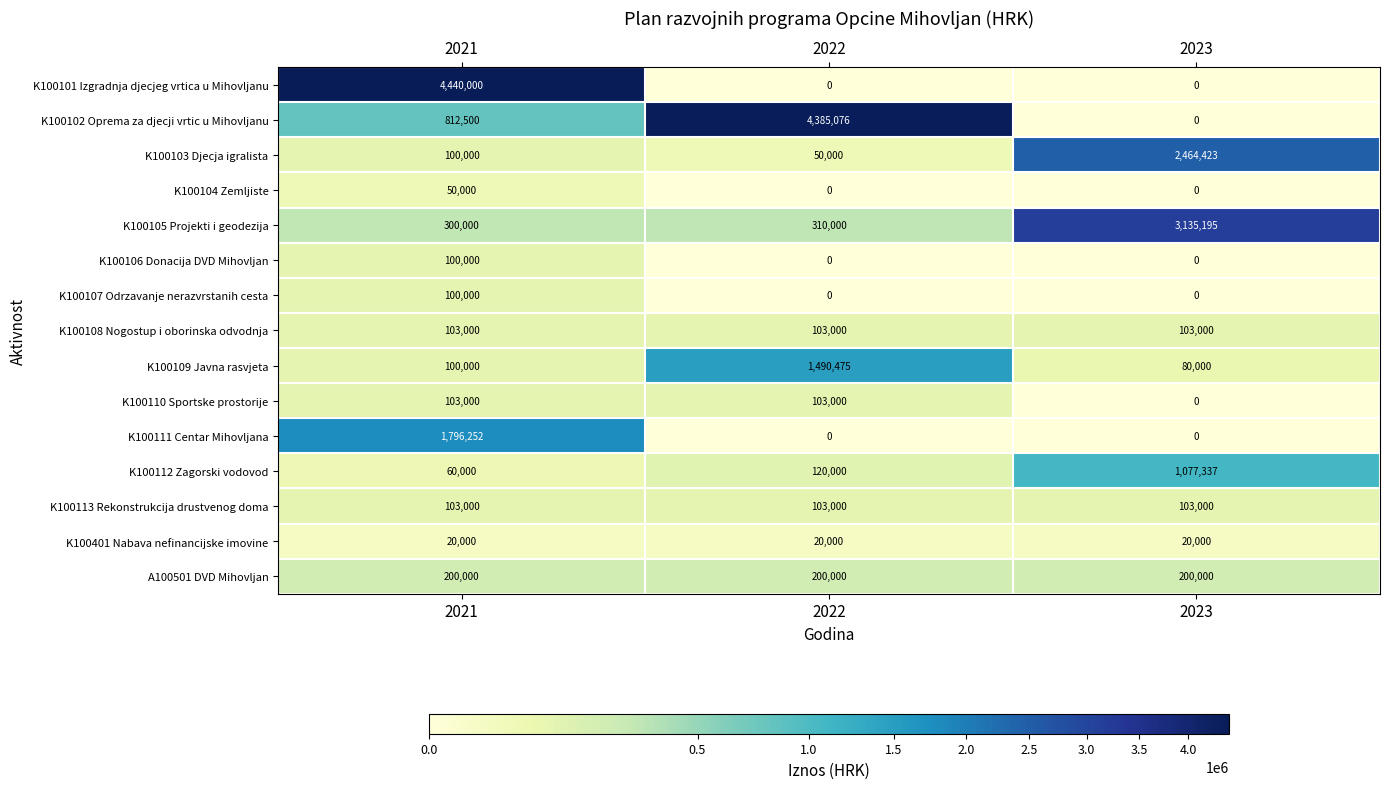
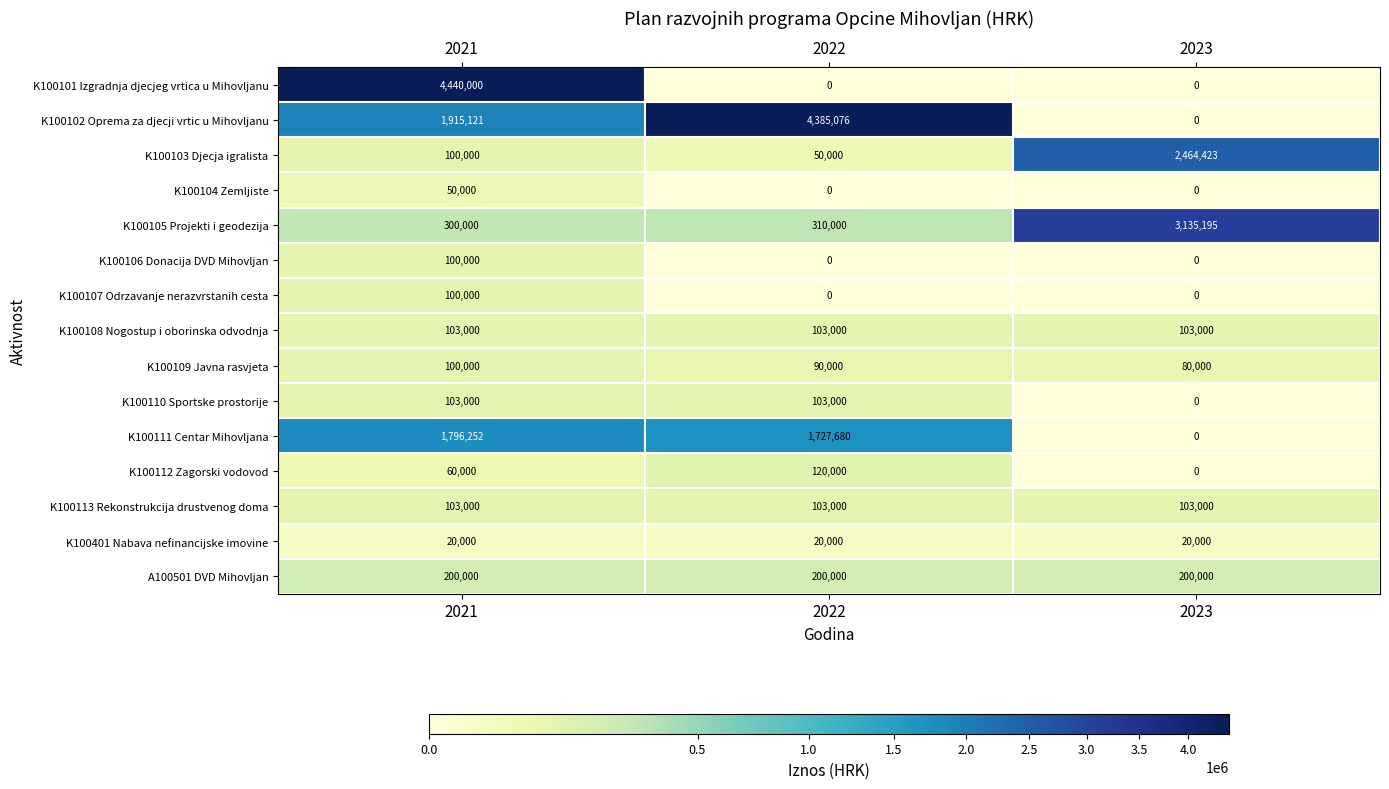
K100102 Oprema za djecji vrtic u Mihovljanu, 2021: 812,500 -> 1,915,121
K100109 Javna rasvjeta, 2022: 1,490,475 -> 90,000
K100111 Centar Mihovljana, 2022: 0 -> 1,727,680
K100112 Zagorski vodovod, 2023: 1,077,337 -> 0
